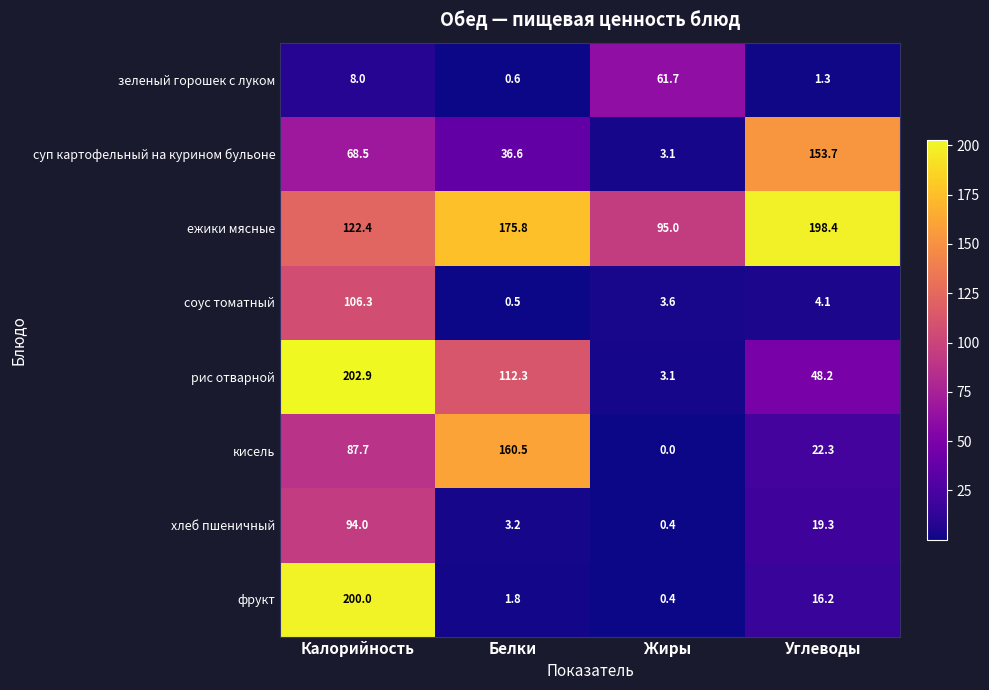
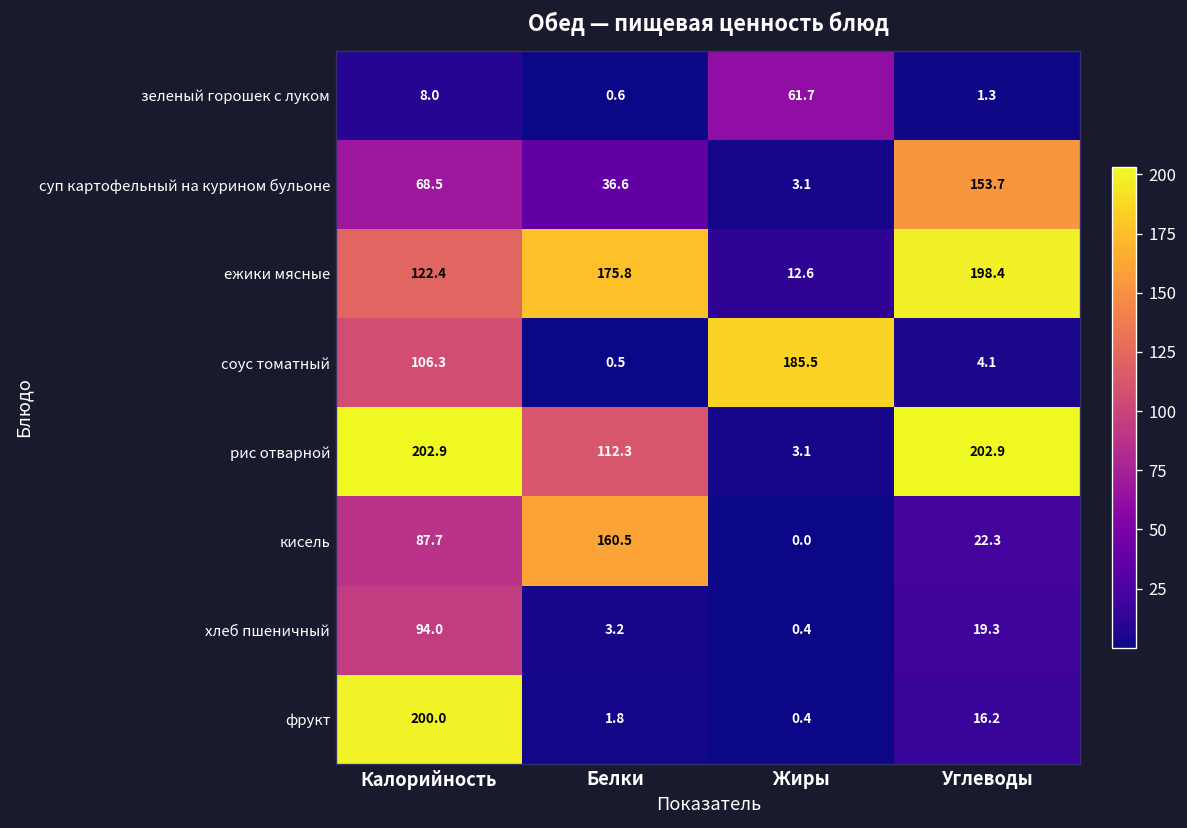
ежики мясные, Жиры: 95.0 -> 12.6
соус томатный, Жиры: 3.6 -> 185.5
рис отварной, Углеводы: 48.2 -> 202.9
